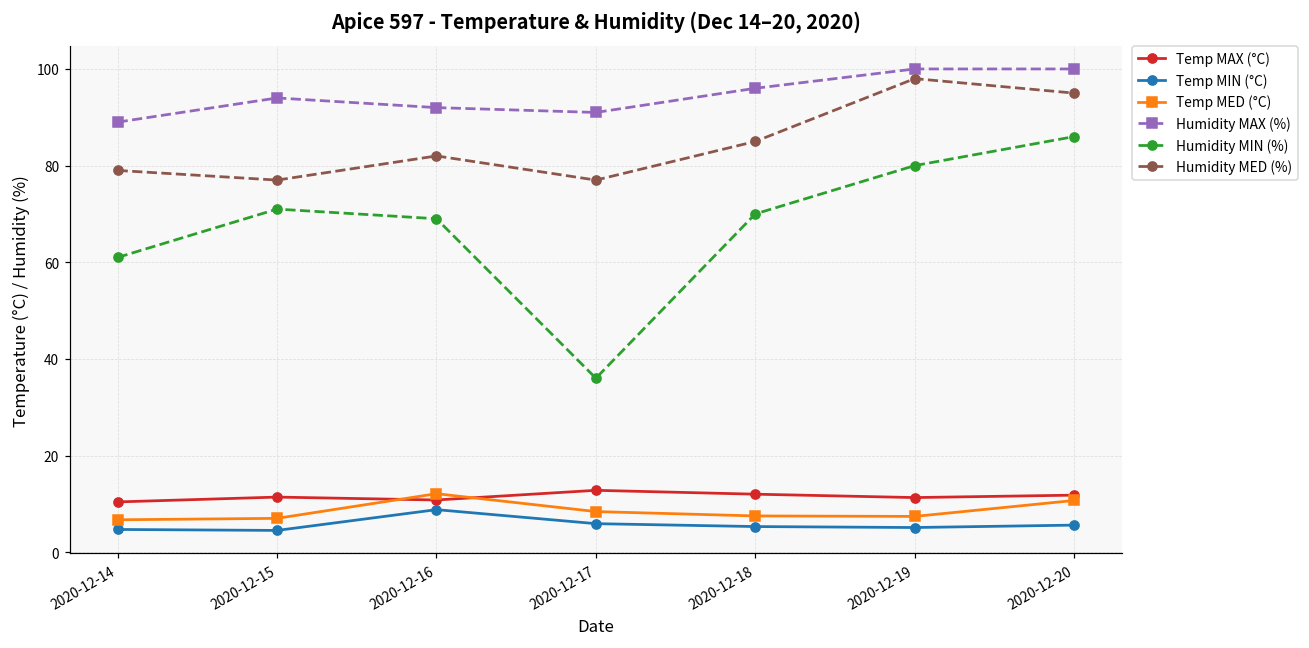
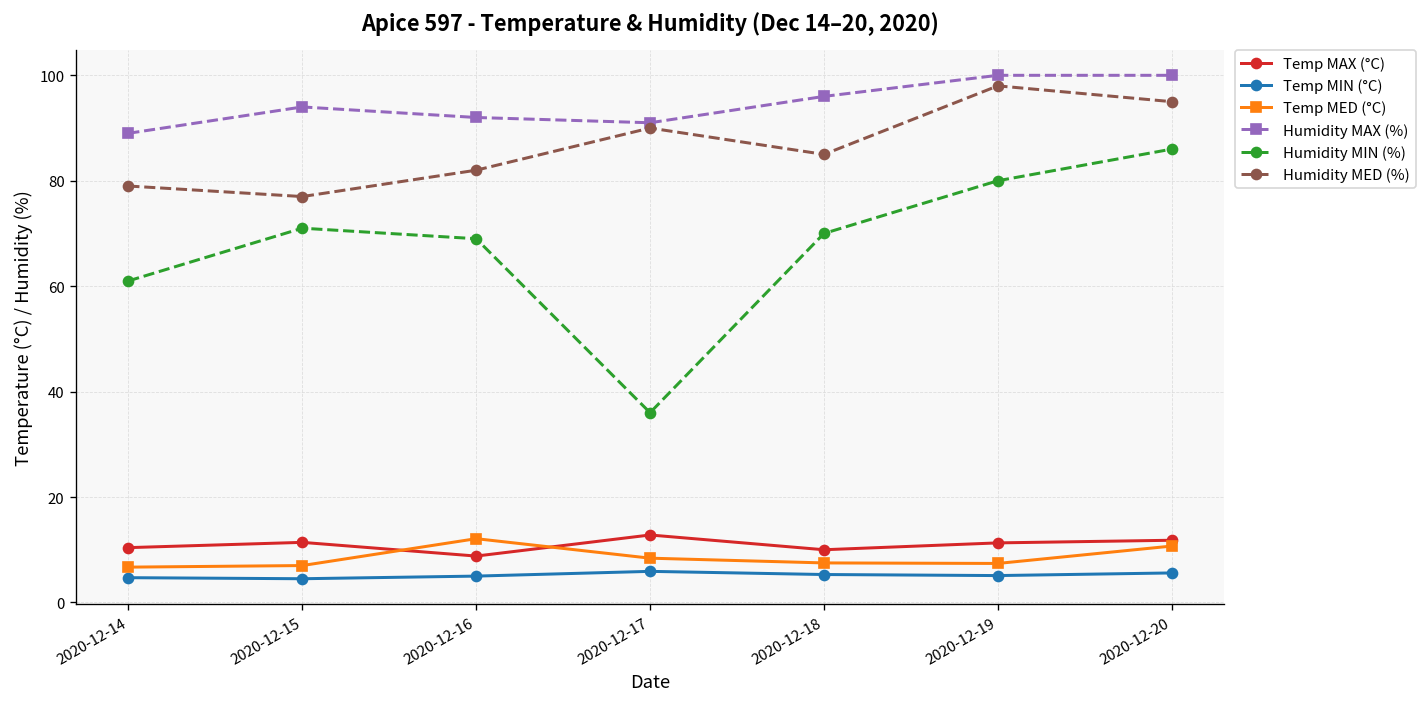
Temp MAX (°C), 2020-12-16: 11 -> 9
Temp MIN (°C), 2020-12-16: 9 -> 5
Humidity MED (%), 2020-12-17: 77 -> 90
Temp MAX (°C), 2020-12-18: 12 -> 10
